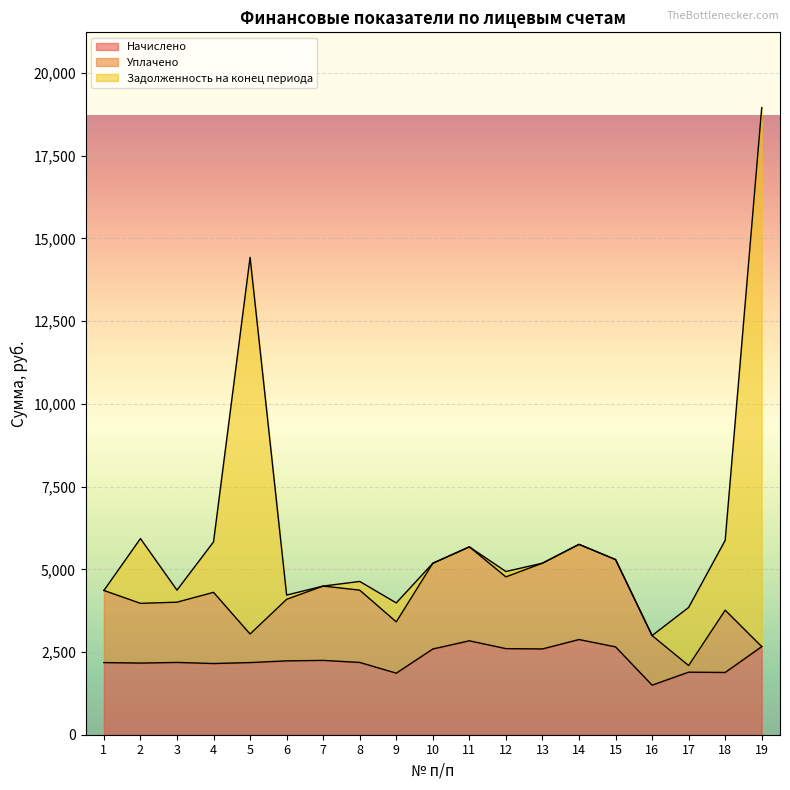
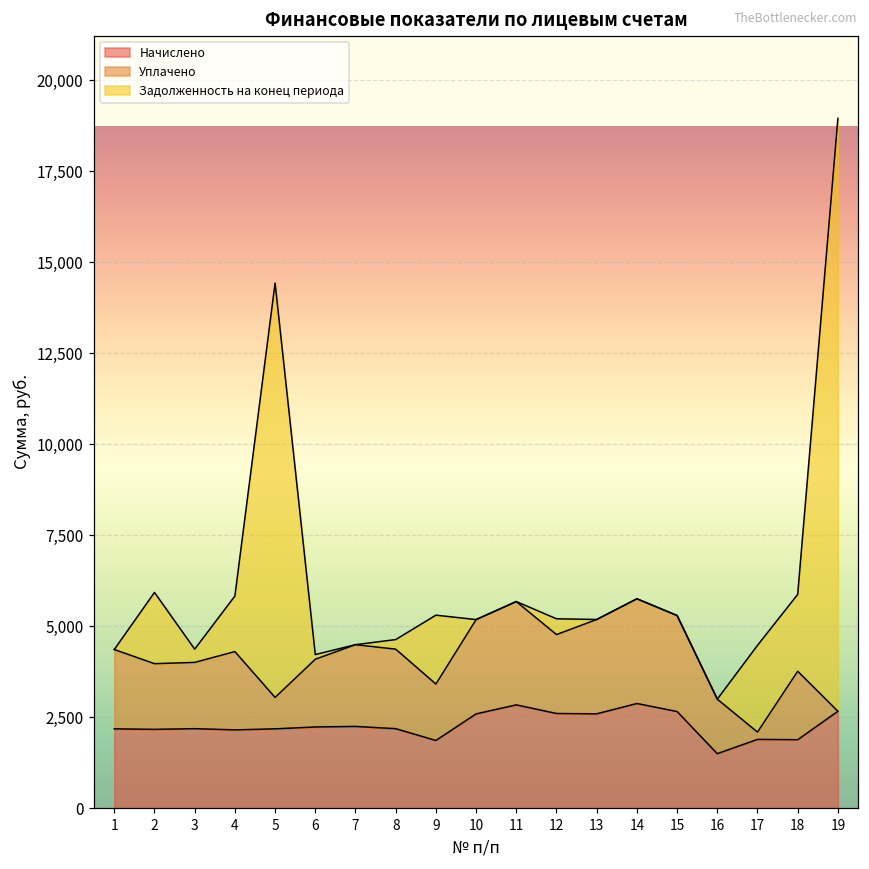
Задолженность на конец периода, 9: 600 -> 1,900
Задолженность на конец периода, 12: 200 -> 400
Задолженность на конец периода, 17: 1,800 -> 2,400
